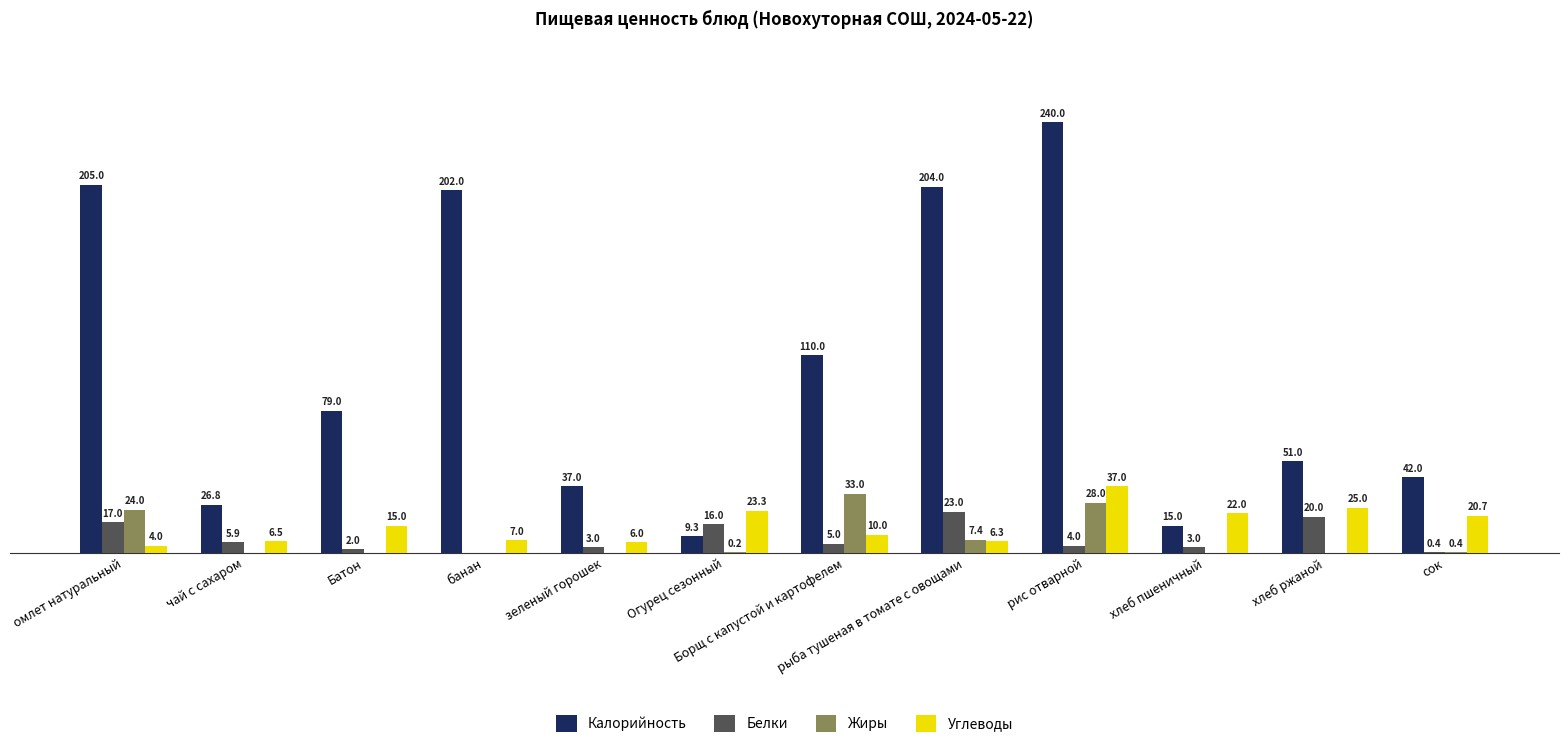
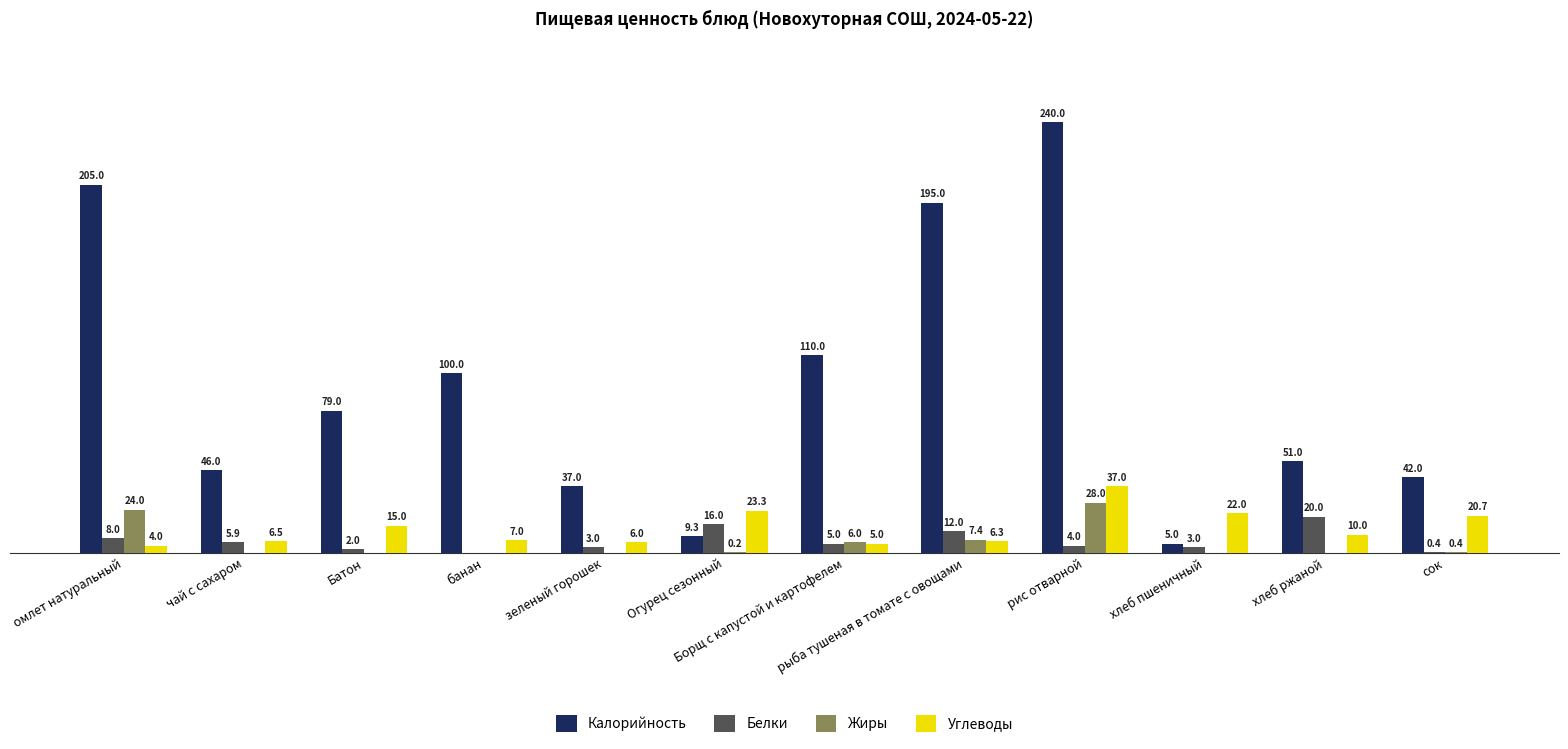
Белки, омлет натуральный: 17.0 -> 8.0
Калорийность, чай с сахаром: 26.8 -> 46.0
Калорийность, банан: 202.0 -> 100.0
Жиры, Борщ с капустой и картофелем: 33.0 -> 6.0
Углеводы, Борщ с капустой и картофелем: 10.0 -> 5.0
Калорийность, рыба тушеная в томате с овощами: 204.0 -> 195.0
Белки, рыба тушеная в томате с овощами: 23.0 -> 12.0
Калорийность, хлеб пшеничный: 15.0 -> 5.0
Углеводы, хлеб ржаной: 25.0 -> 10.0
